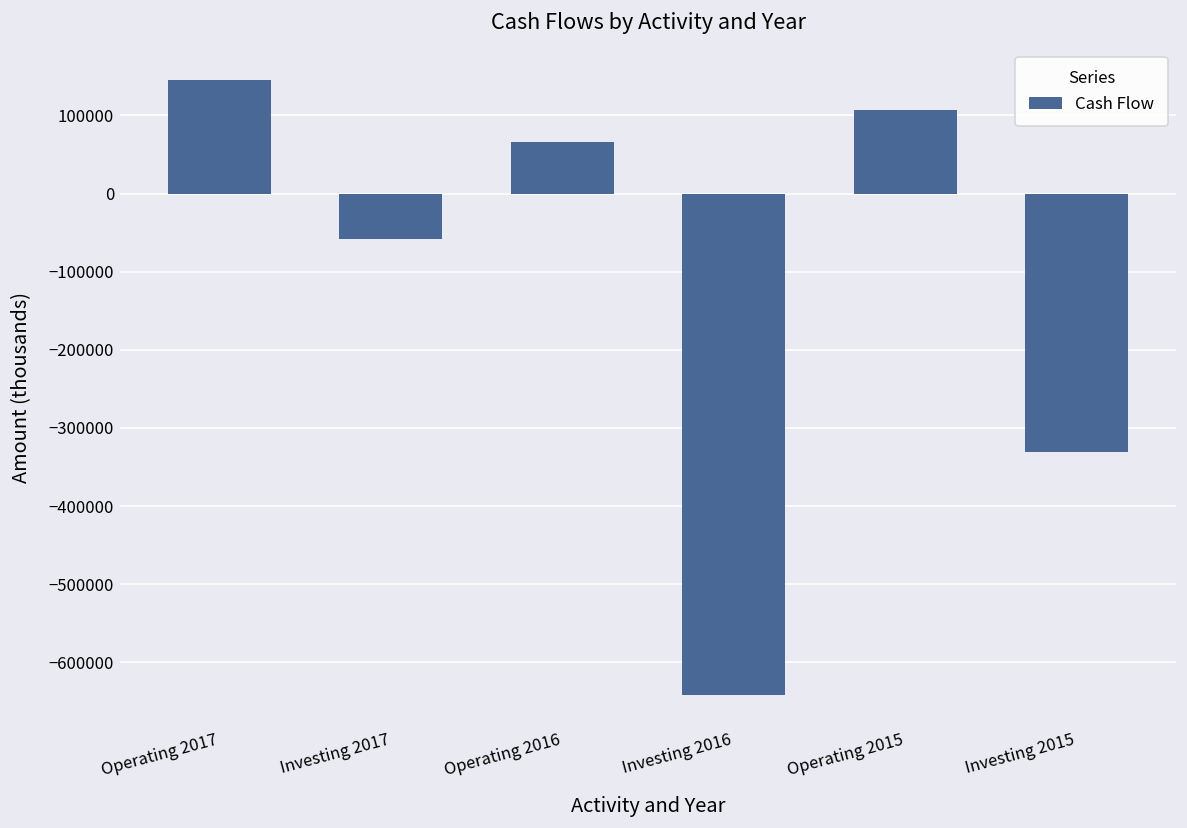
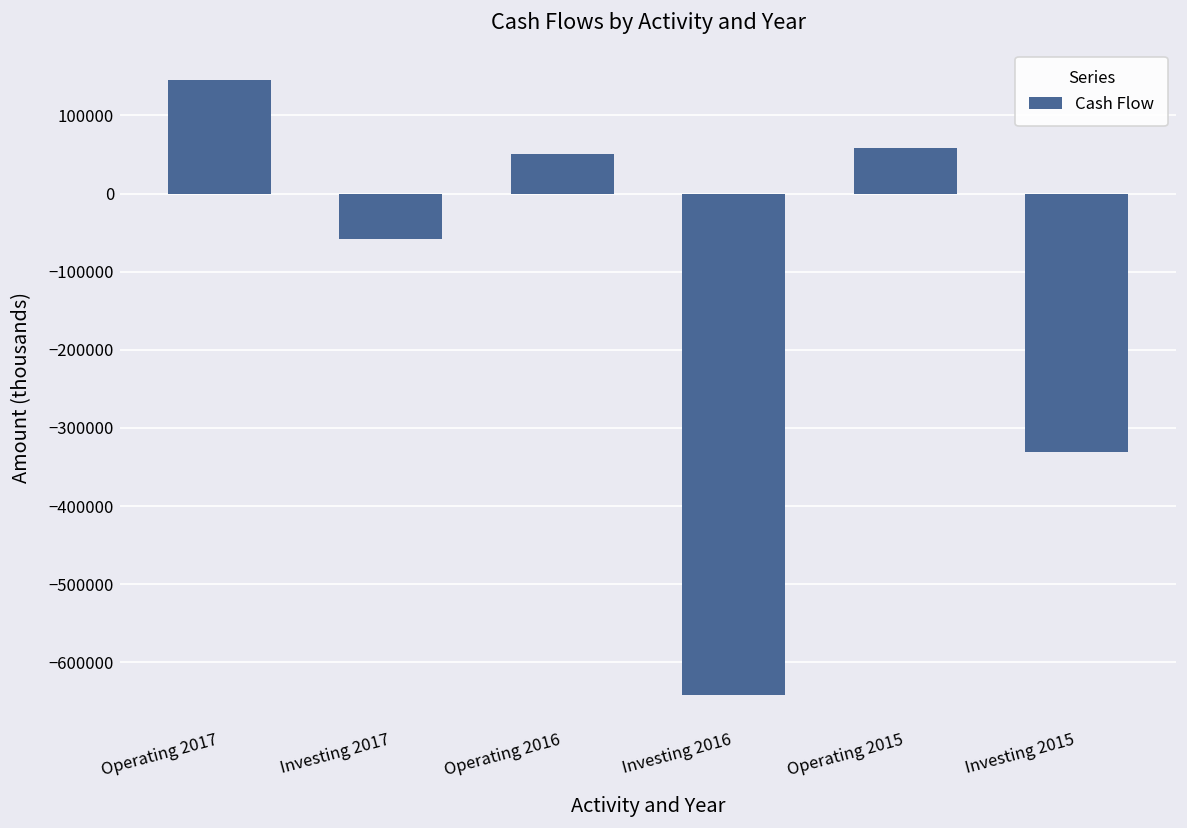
Operating 2016: 70000 -> 50000
Operating 2015: 110000 -> 60000
